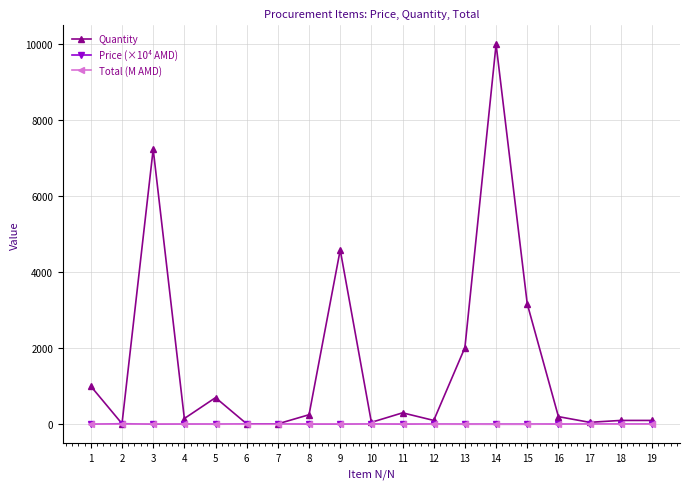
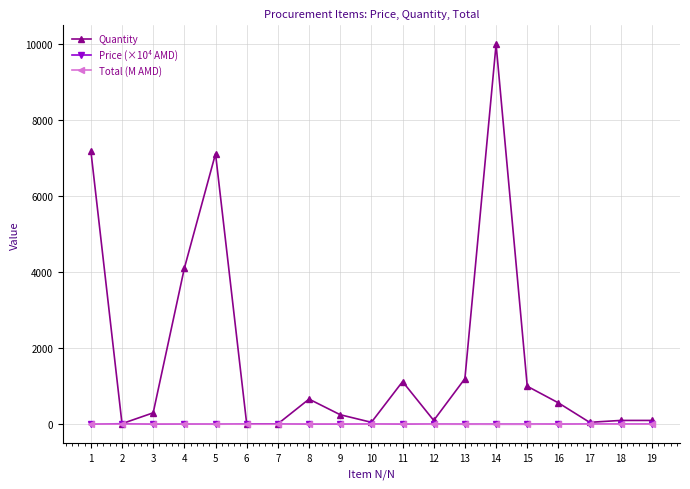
Quantity, 1: 1000 -> 7200
Quantity, 3: 7200 -> 300
Quantity, 4: 200 -> 4100
Quantity, 5: 700 -> 7100
Quantity, 8: 300 -> 700
Quantity, 9: 4600 -> 300
Quantity, 11: 300 -> 1100
Quantity, 13: 2000 -> 1200
Quantity, 15: 3200 -> 1000
Quantity, 16: 200 -> 600
